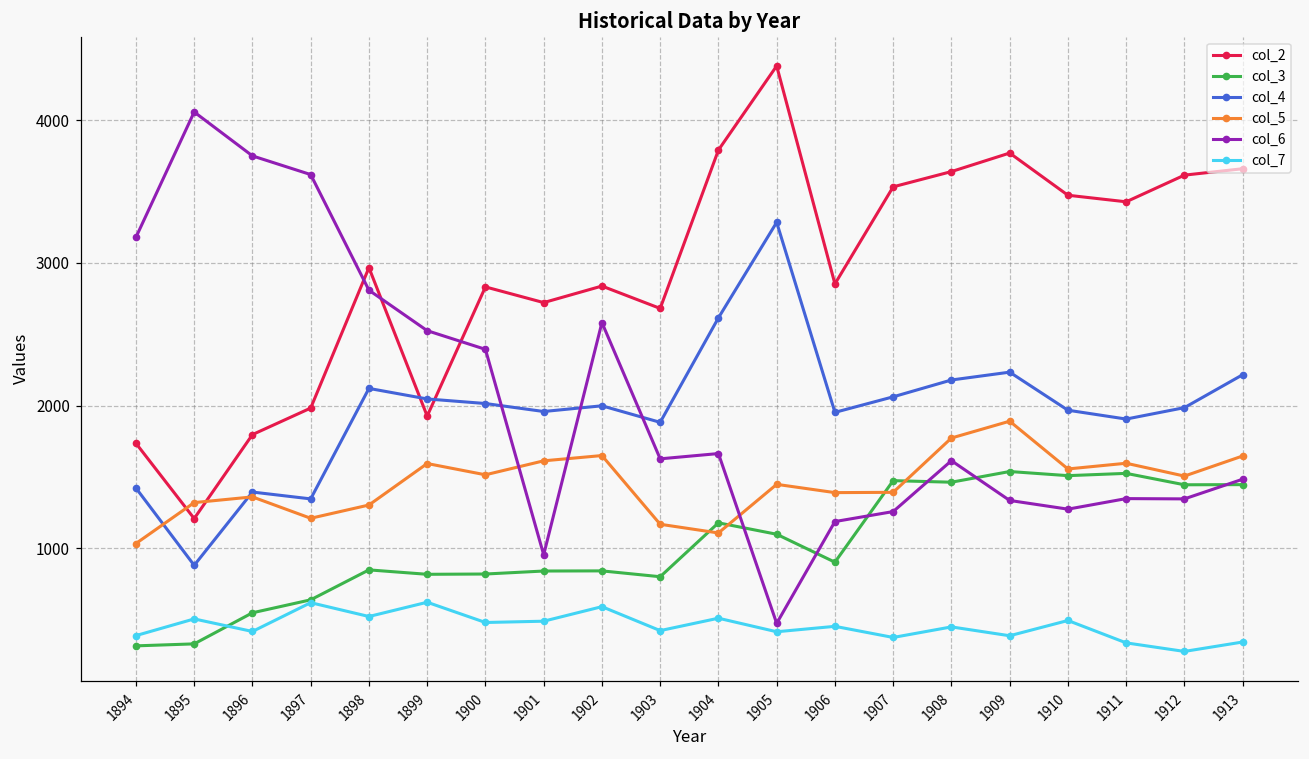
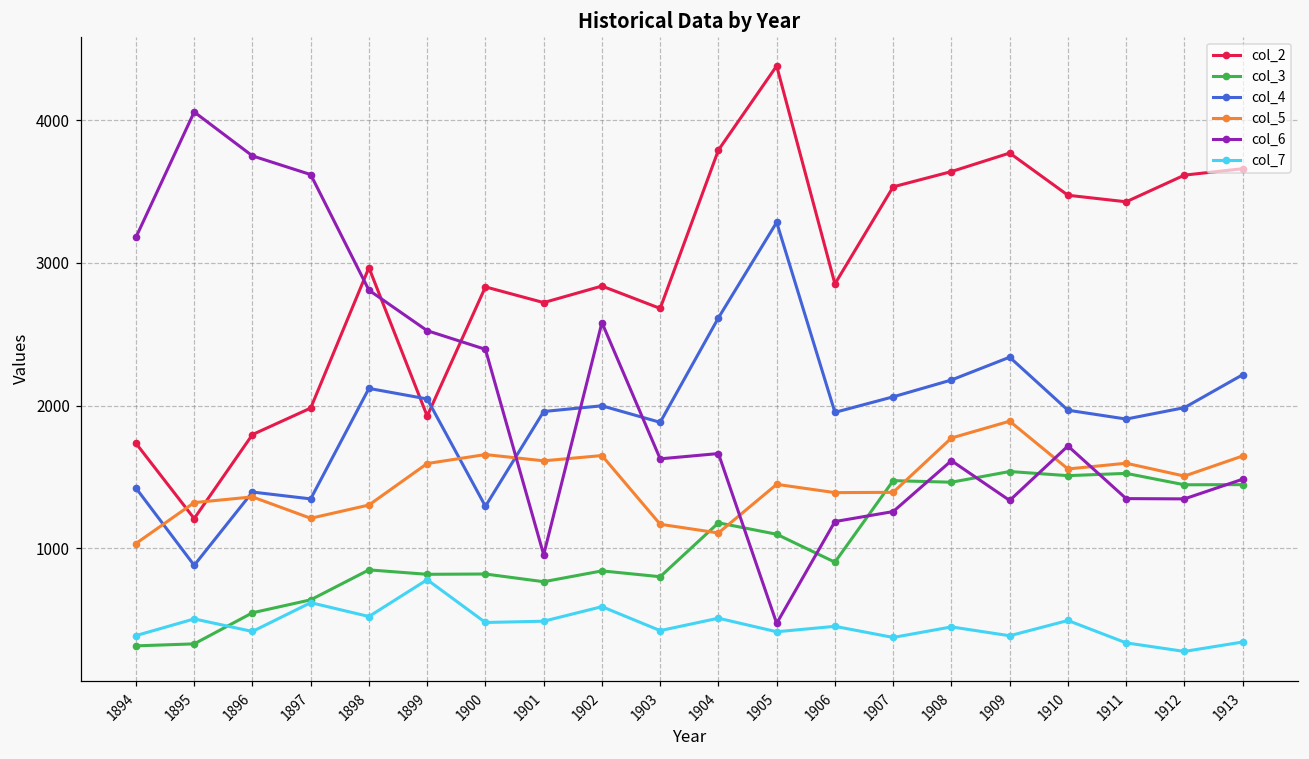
col_7, 1899: 620 -> 780
col_4, 1900: 2010 -> 1290
col_5, 1900: 1510 -> 1660
col_3, 1901: 840 -> 760
col_4, 1909: 2230 -> 2340
col_6, 1910: 1270 -> 1720
